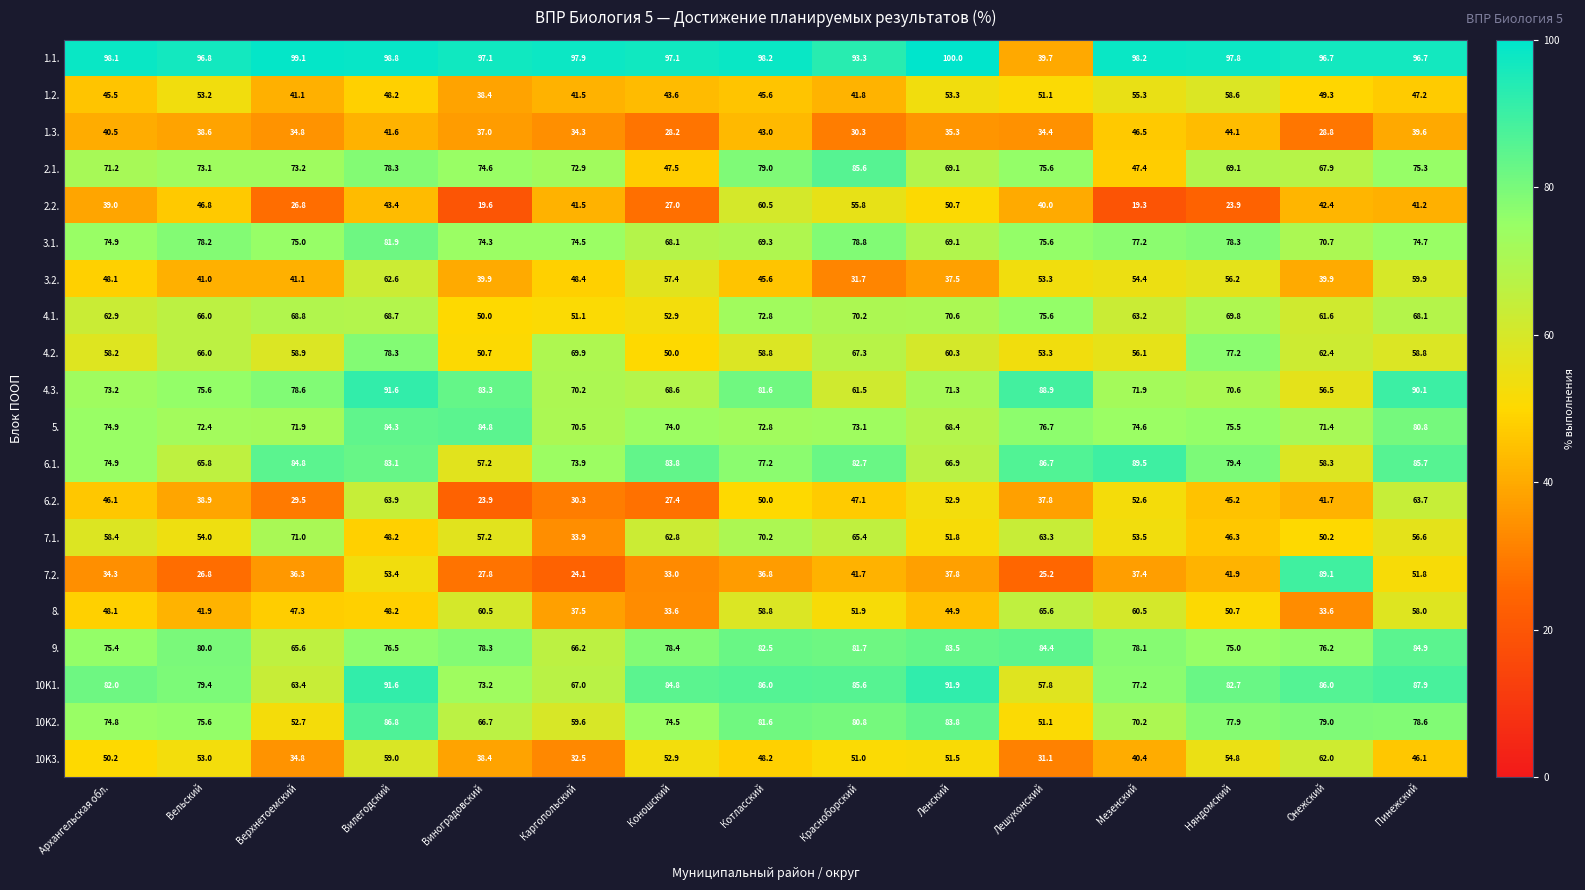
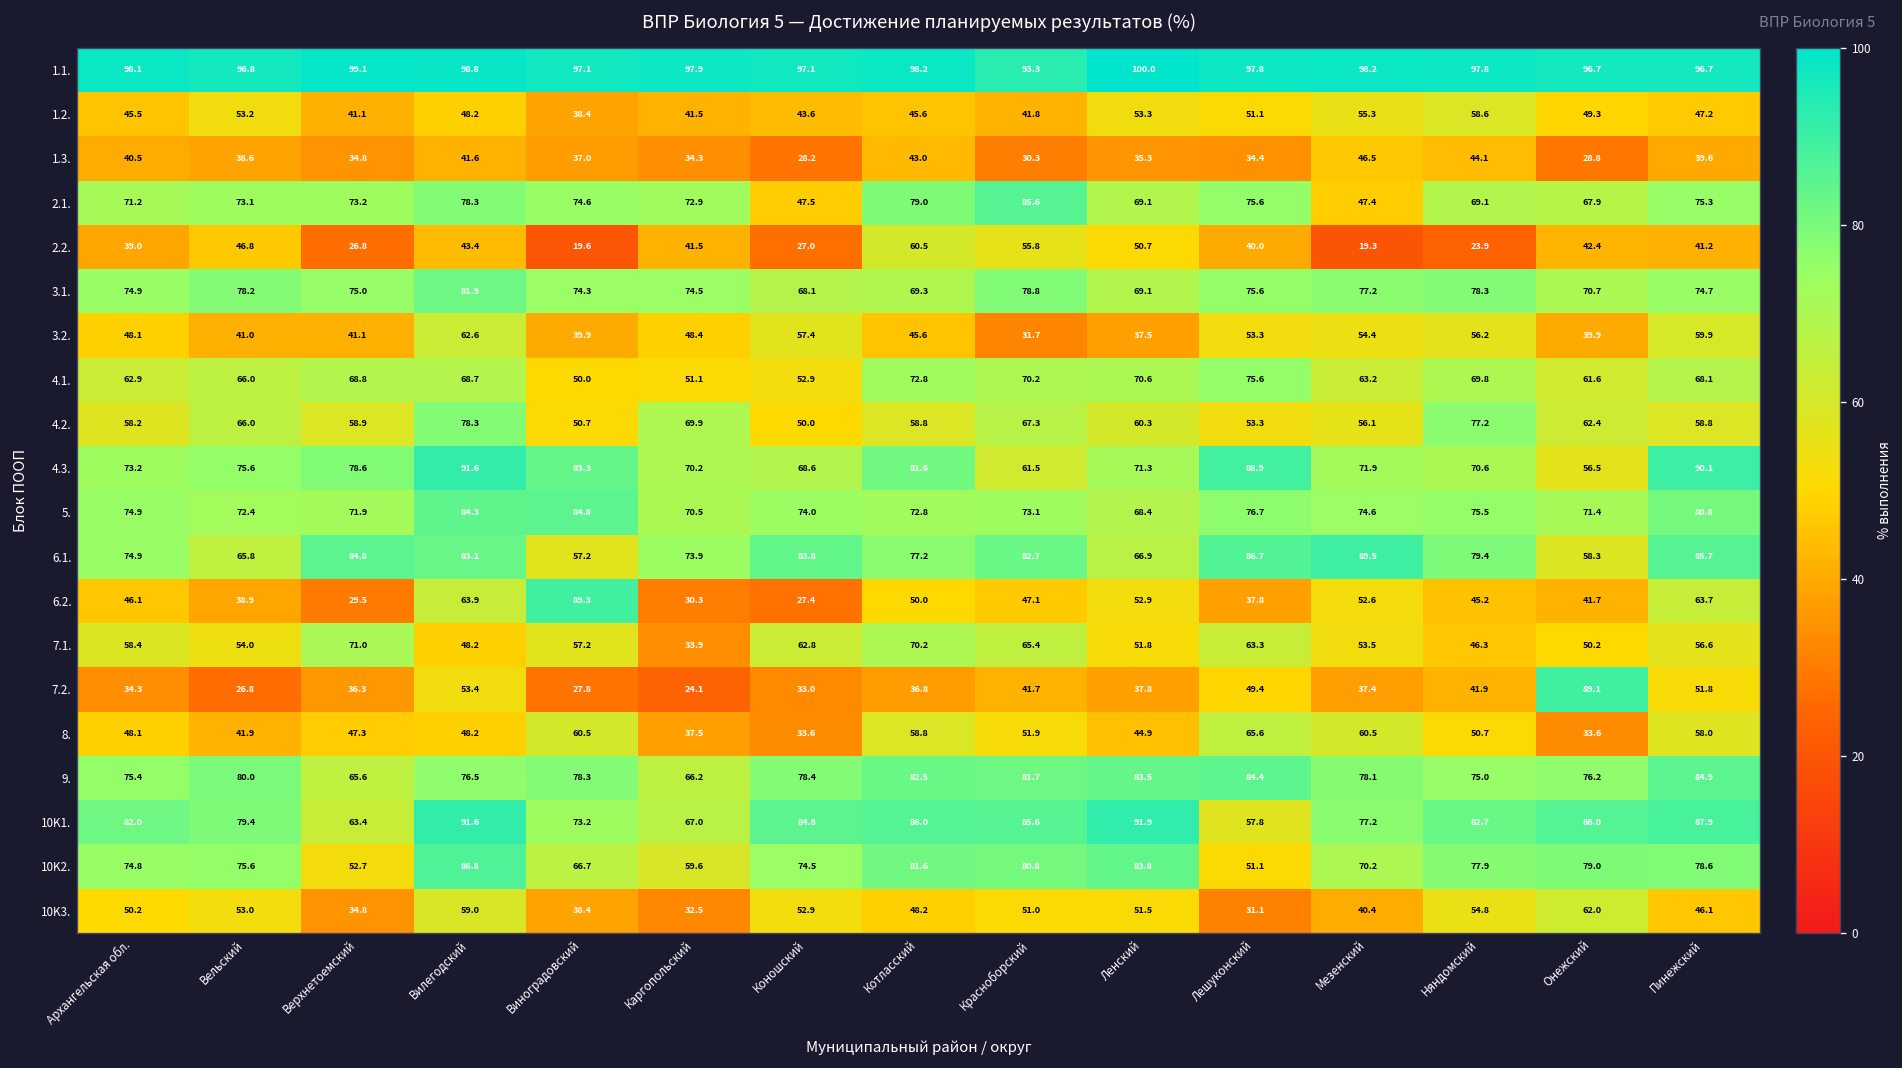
1.1., Лешуконский: 39.7 -> 97.8
6.2., Виноградовский: 23.9 -> 89.3
7.2., Лешуконский: 25.2 -> 49.4
